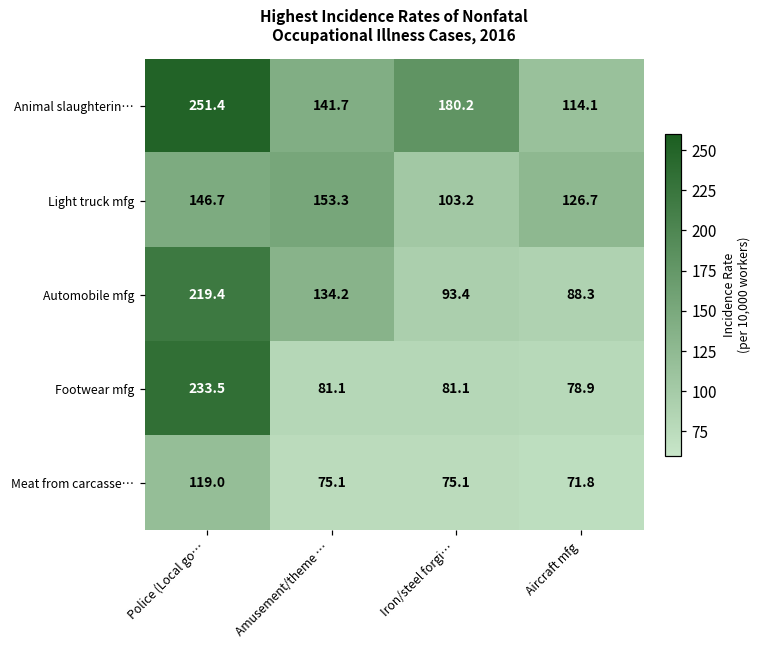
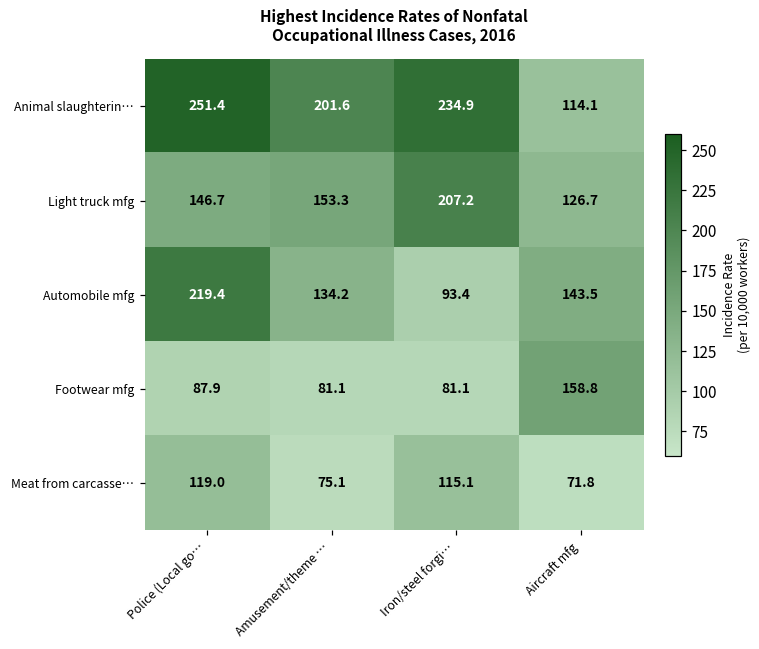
Animal slaughterin…, Amusement/theme …: 141.7 -> 201.6
Animal slaughterin…, Iron/steel forgi…: 180.2 -> 234.9
Light truck mfg, Iron/steel forgi…: 103.2 -> 207.2
Automobile mfg, Aircraft mfg: 88.3 -> 143.5
Footwear mfg, Police (Local go…: 233.5 -> 87.9
Footwear mfg, Aircraft mfg: 78.9 -> 158.8
Meat from carcasse…, Iron/steel forgi…: 75.1 -> 115.1
